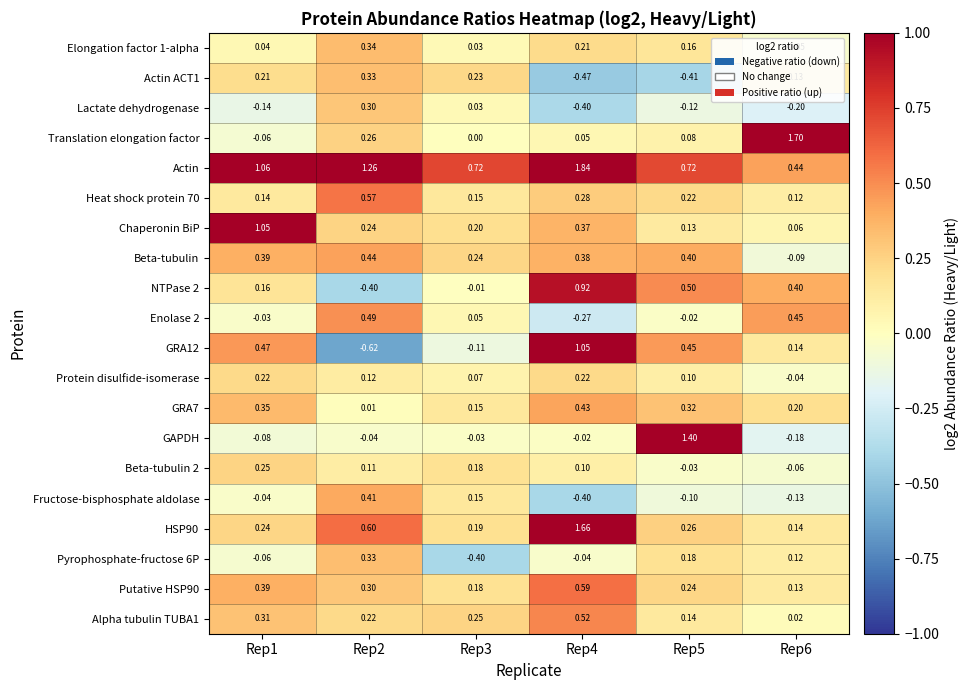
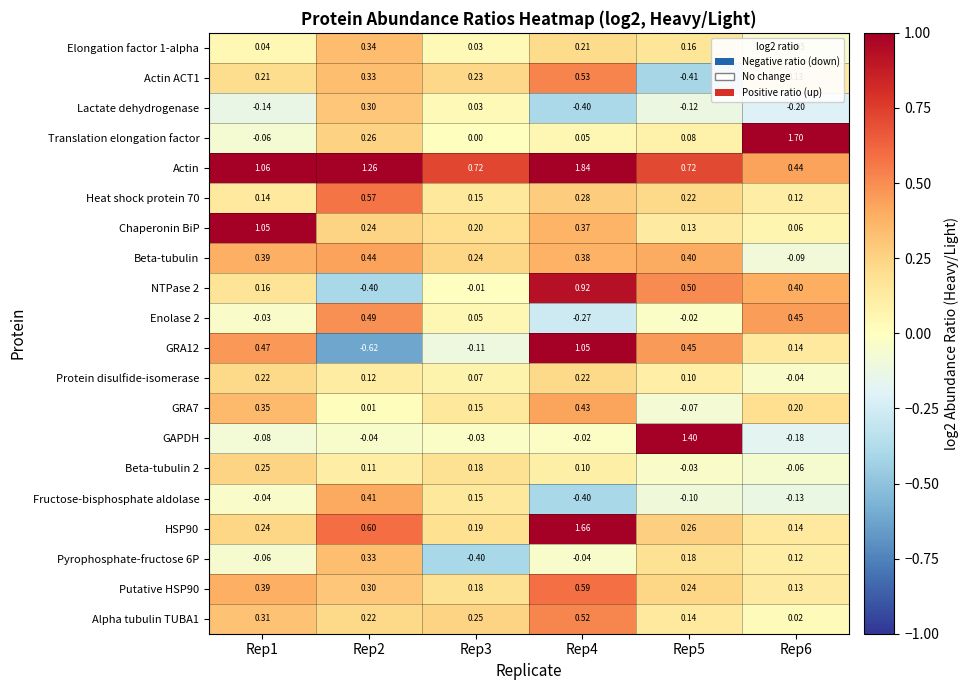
Actin ACT1, Rep4: -0.47 -> 0.53
GRA7, Rep5: 0.32 -> -0.07
